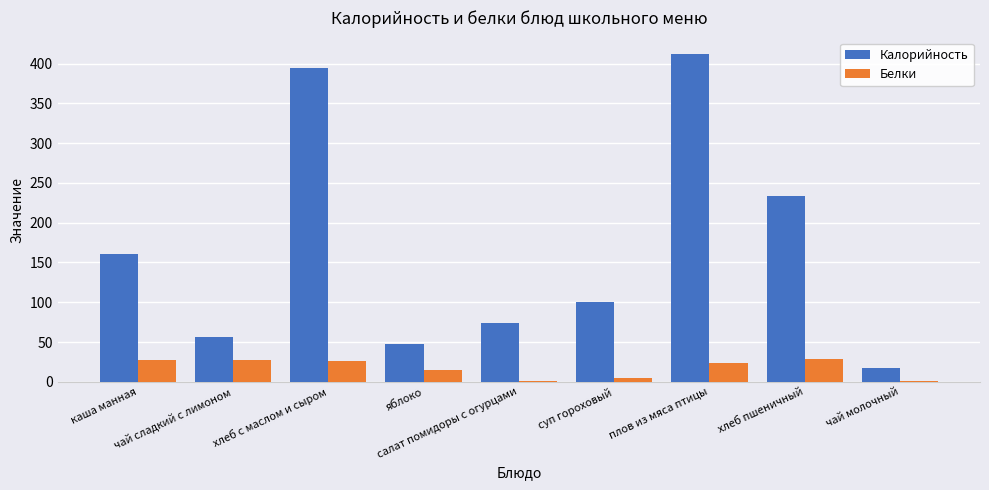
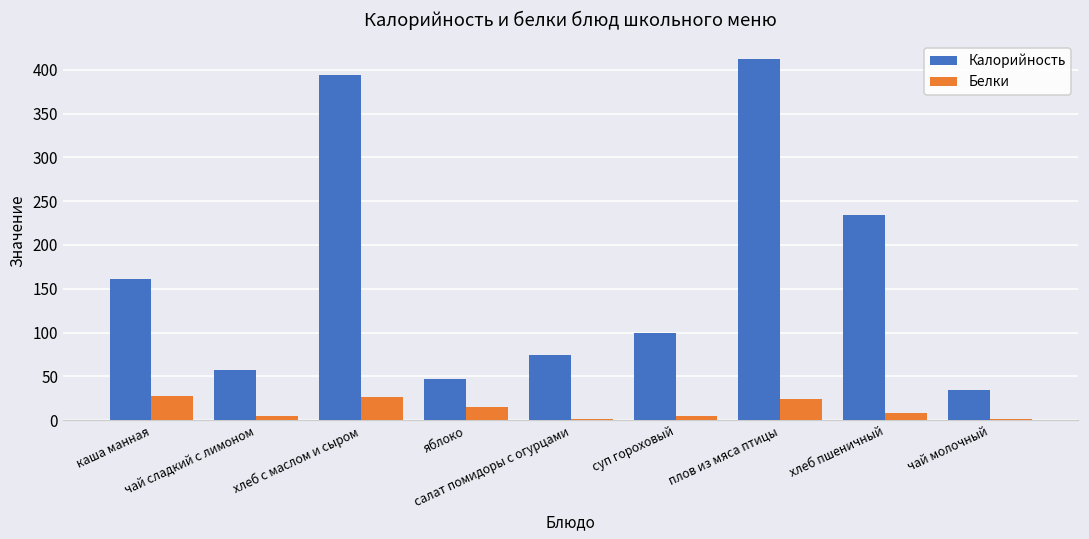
Белки, чай сладкий с лимоном: 30 -> 10
Белки, хлеб пшеничный: 30 -> 10
Калорийность, чай молочный: 20 -> 30
